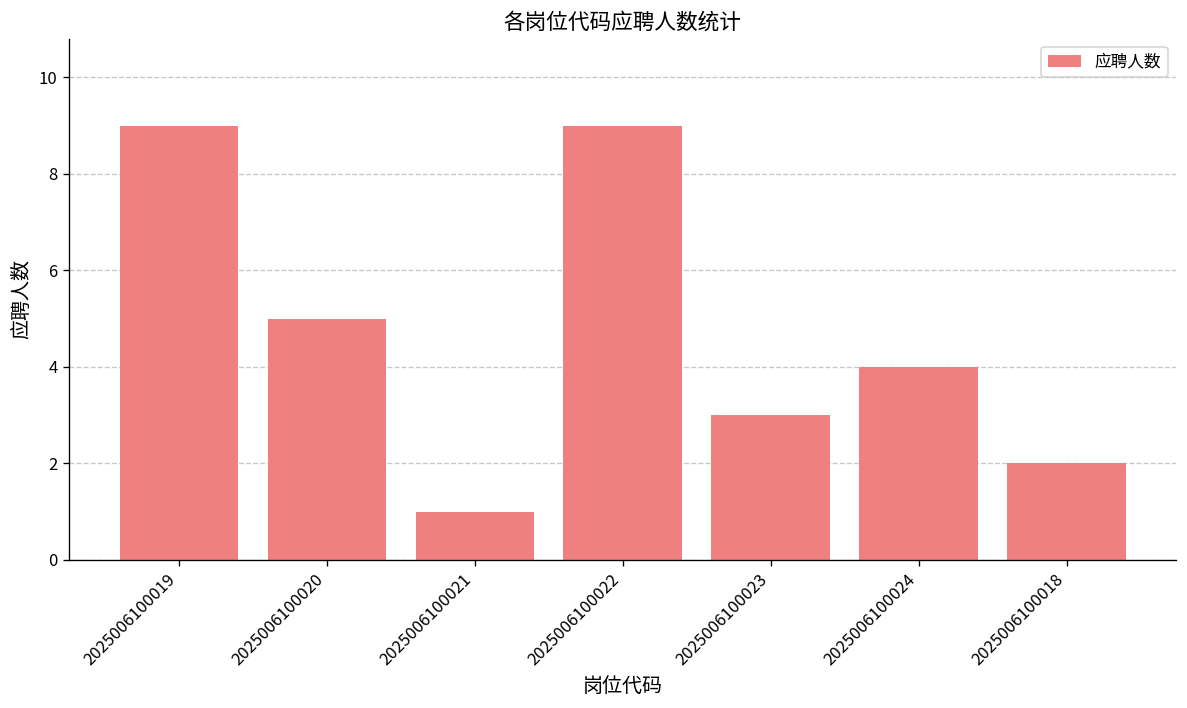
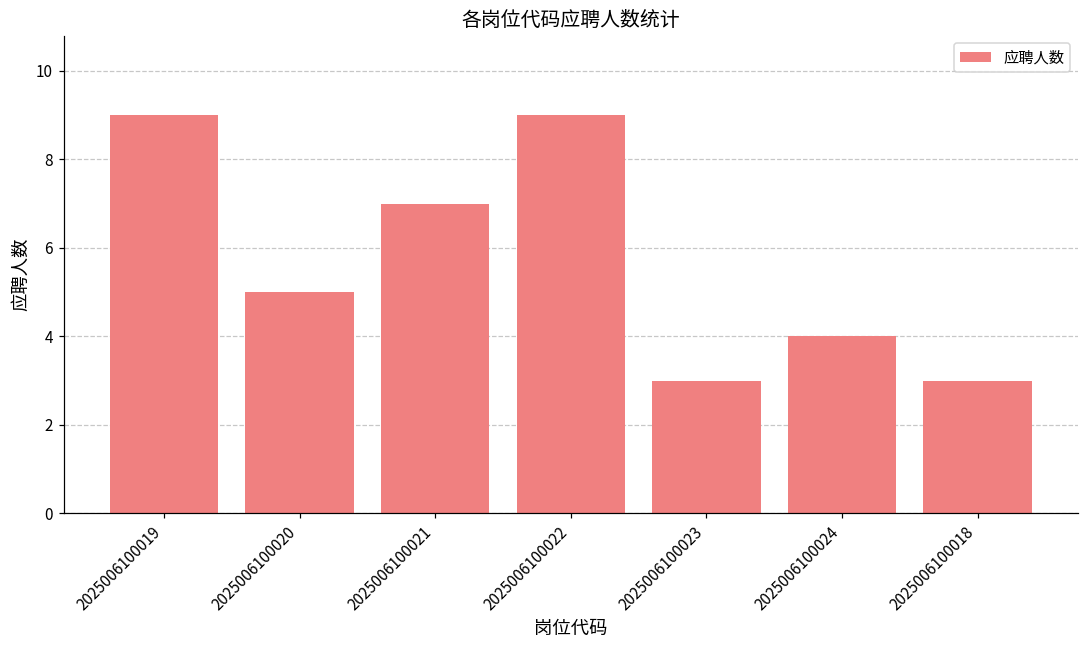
2025006100021: 1 -> 7
2025006100018: 2 -> 3
